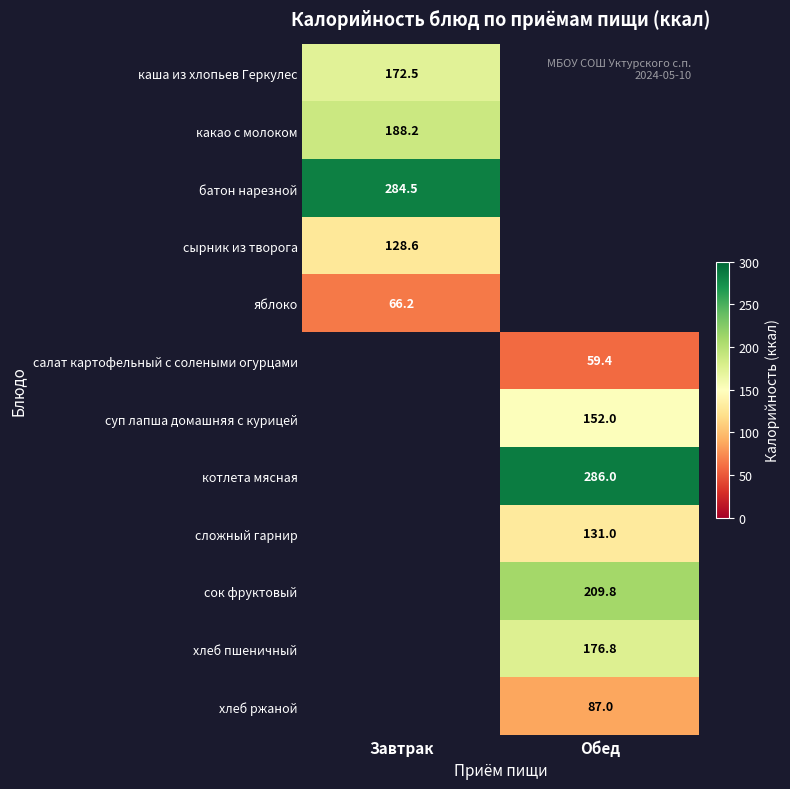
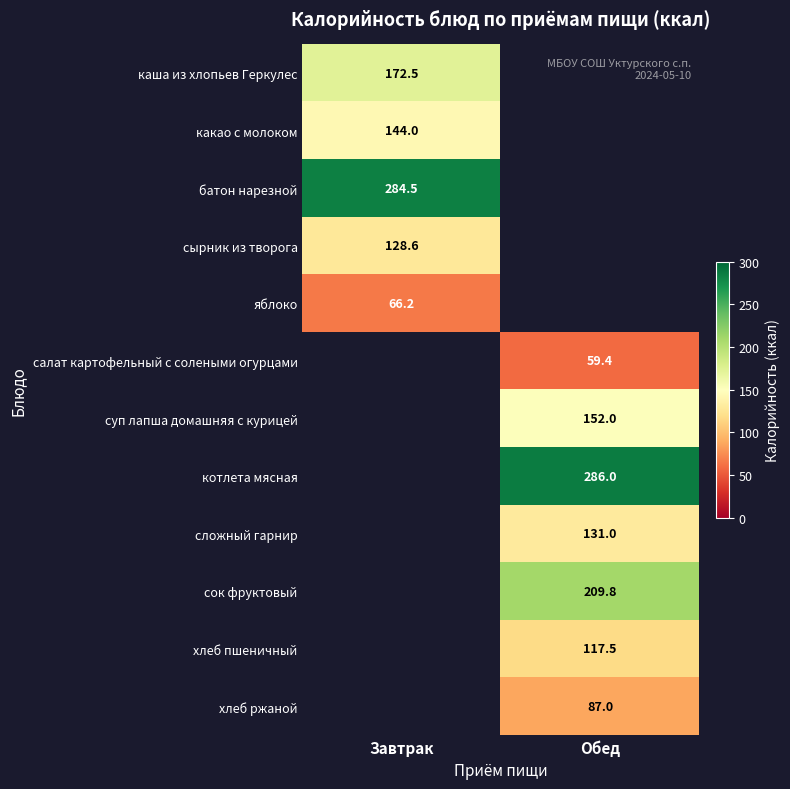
какао с молоком, Завтрак: 188.2 -> 144.0
хлеб пшеничный, Обед: 176.8 -> 117.5
